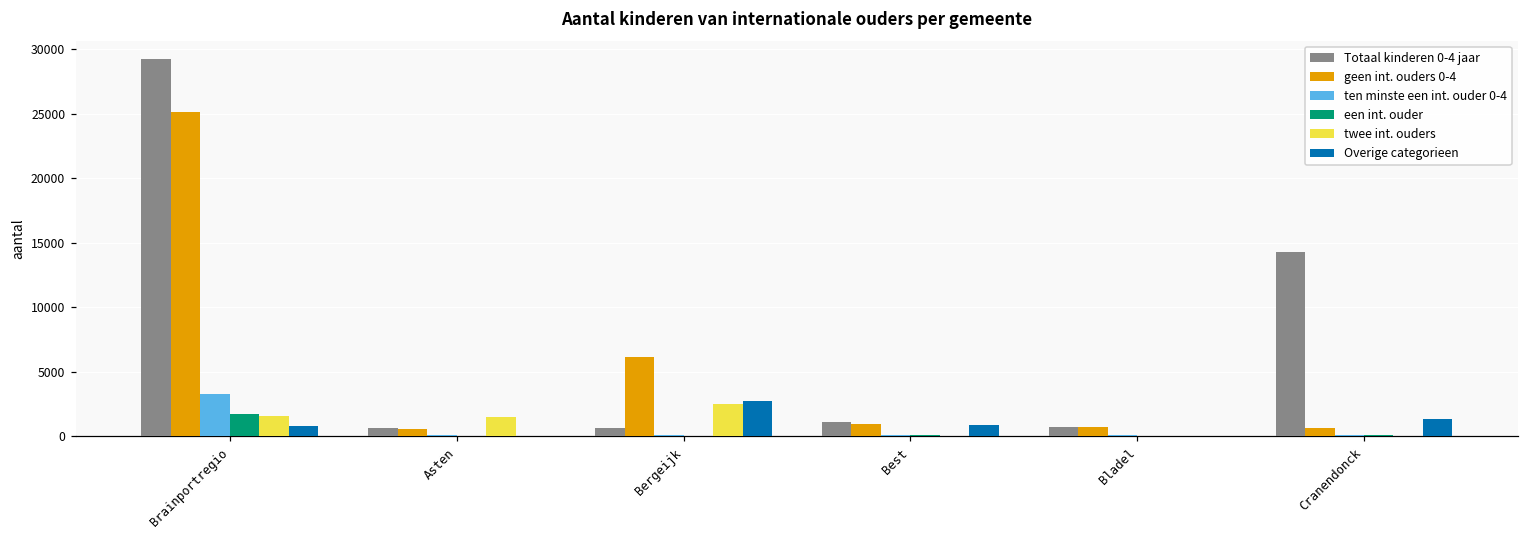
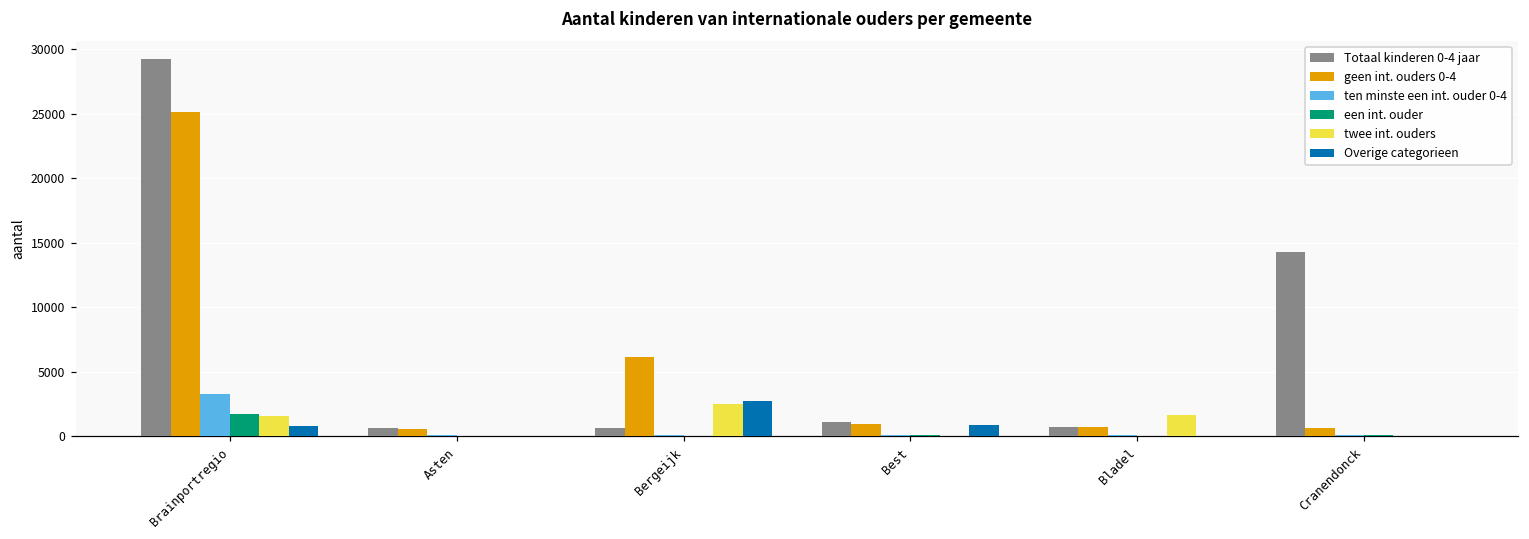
twee int. ouders, Asten: 1500 -> 0
twee int. ouders, Bladel: 0 -> 1700
Overige categorieen, Cranendonck: 1300 -> 0
